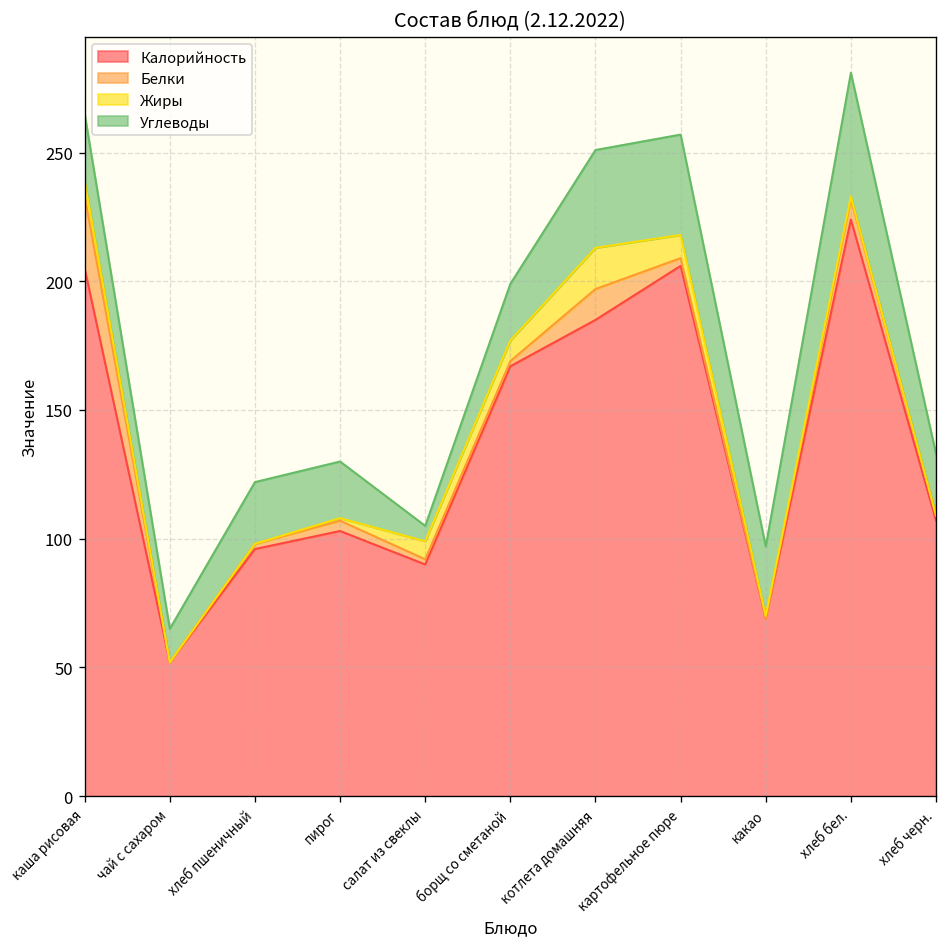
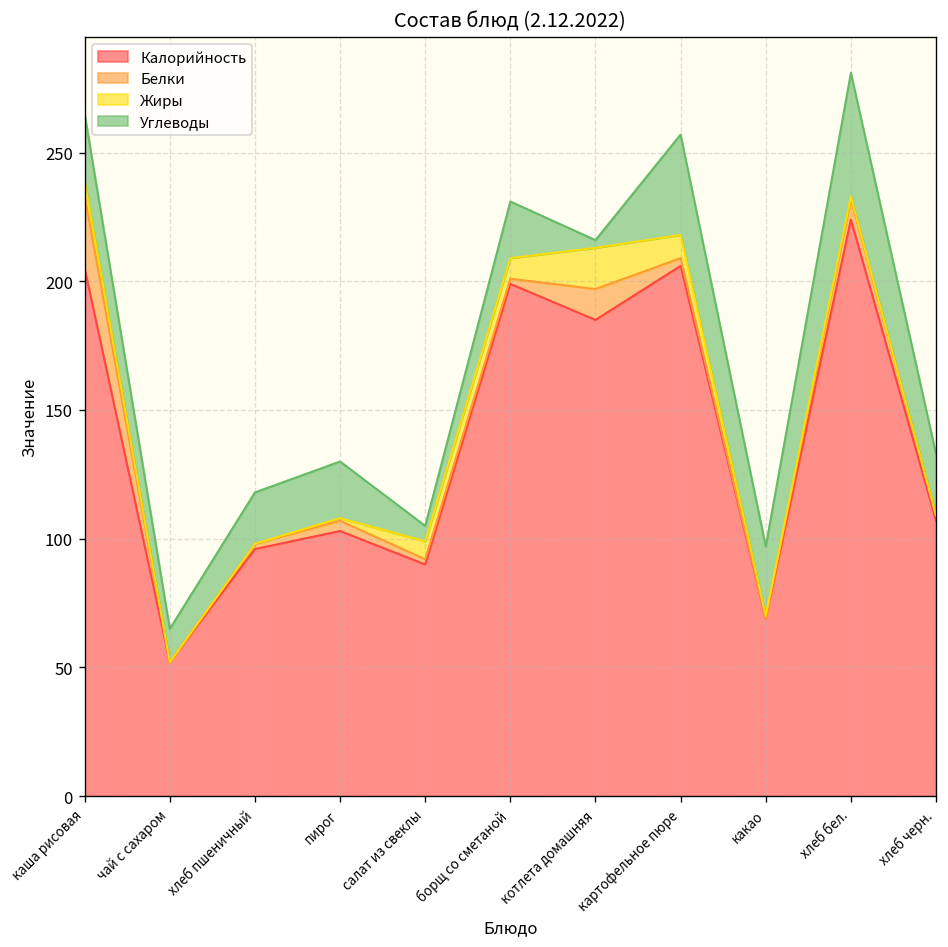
Углеводы, хлеб пшеничный: 24 -> 20
Калорийность, борщ со сметаной: 167 -> 199
Углеводы, котлета домашняя: 38 -> 3
